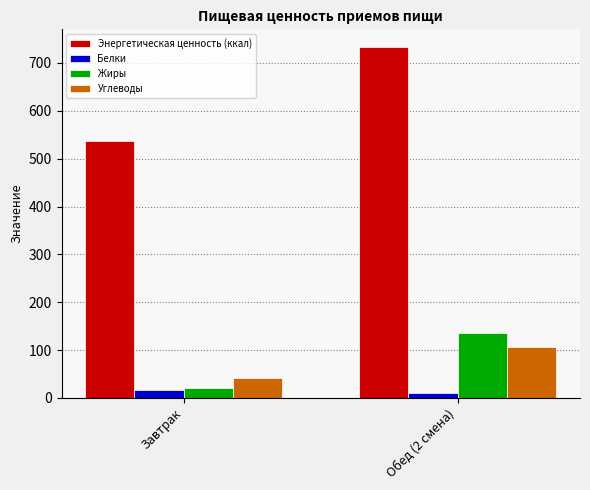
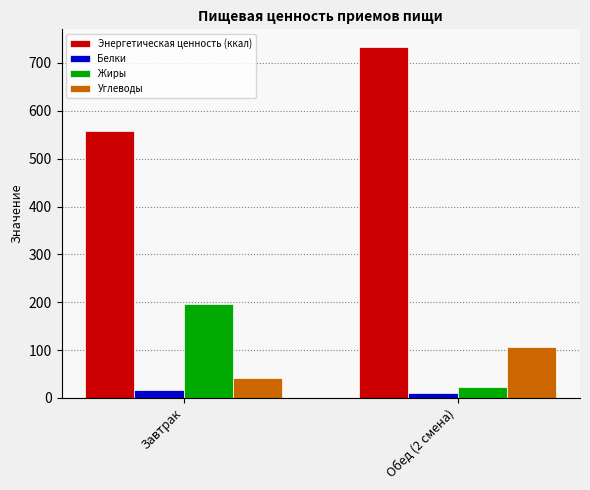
Энергетическая ценность (ккал), Завтрак: 540 -> 560
Жиры, Завтрак: 20 -> 200
Жиры, Обед (2 смена): 140 -> 20
